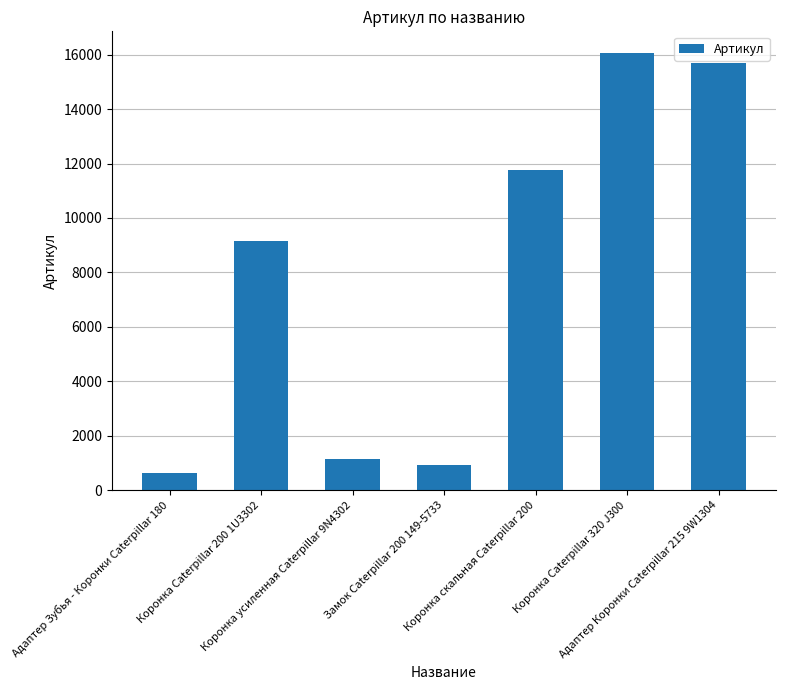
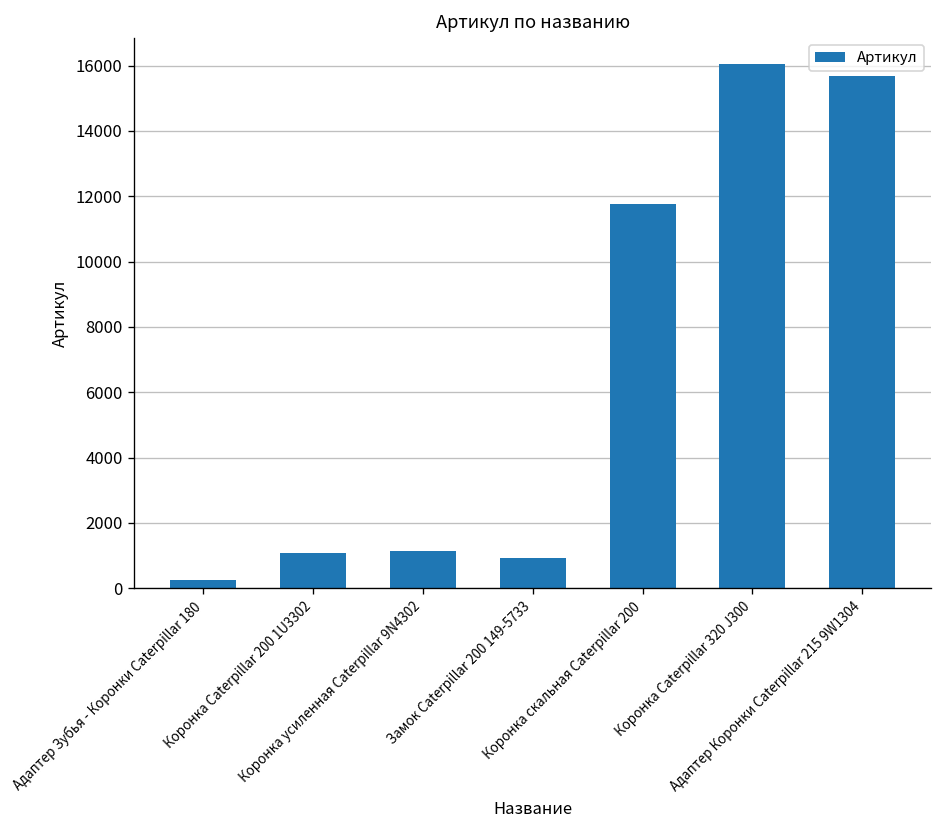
Адаптер Зубья - Коронки Caterpillar 180: 600 -> 200
Коронка Caterpillar 200 1U3302: 9100 -> 1100
